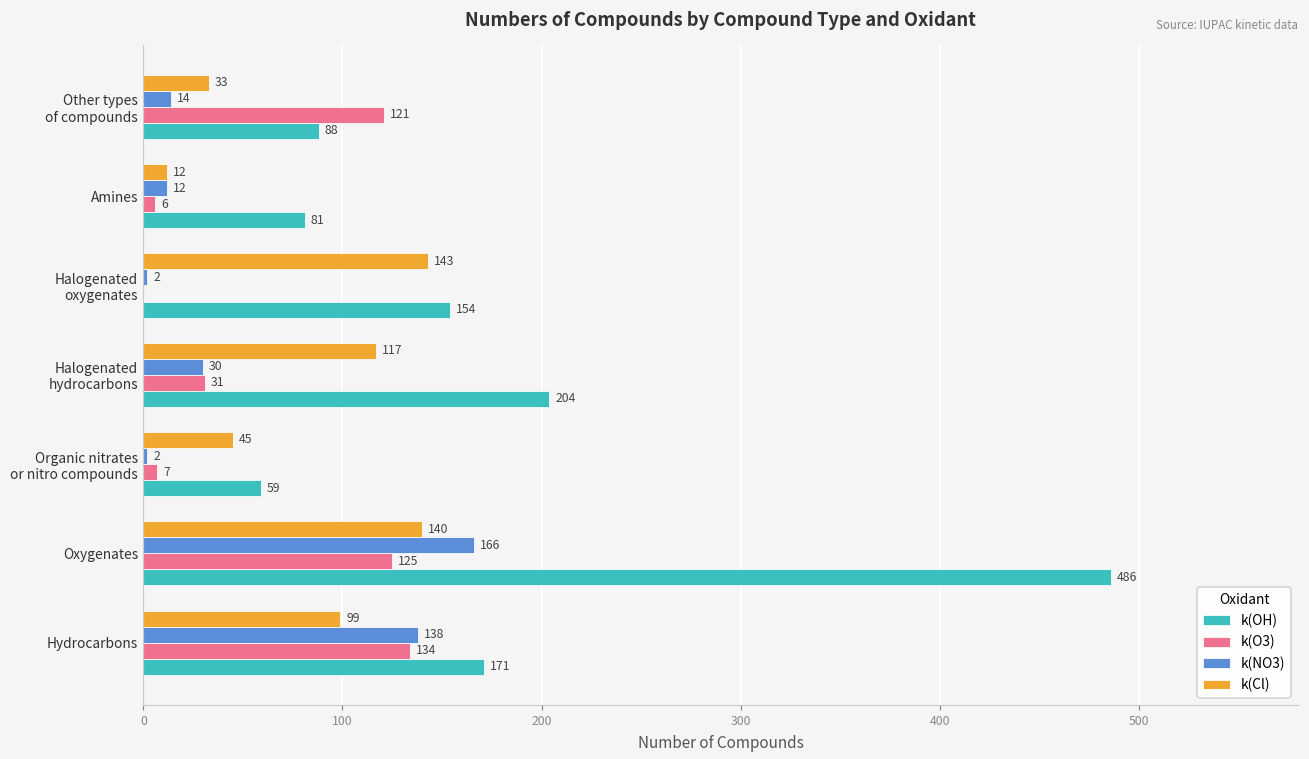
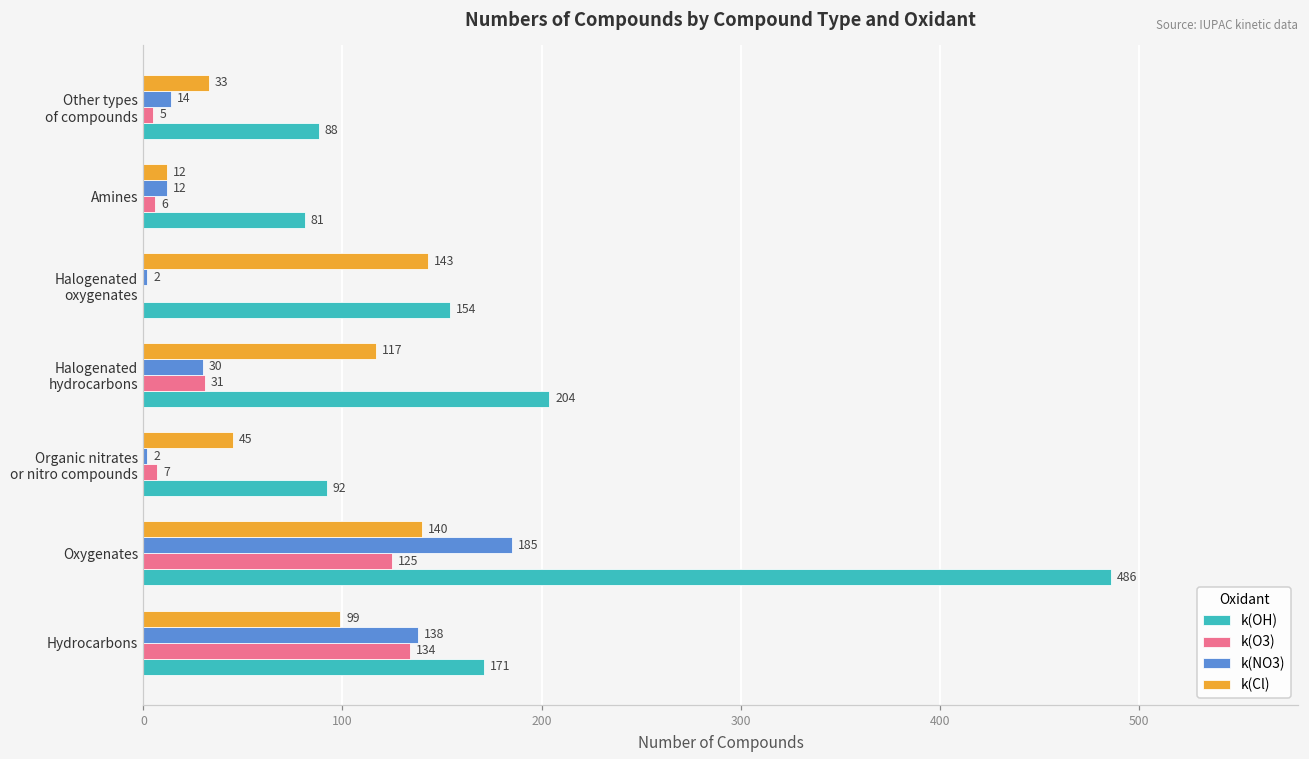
k(O3), Other types of compounds: 121 -> 5
k(OH), Organic nitrates or nitro compounds: 59 -> 92
k(NO3), Oxygenates: 166 -> 185
